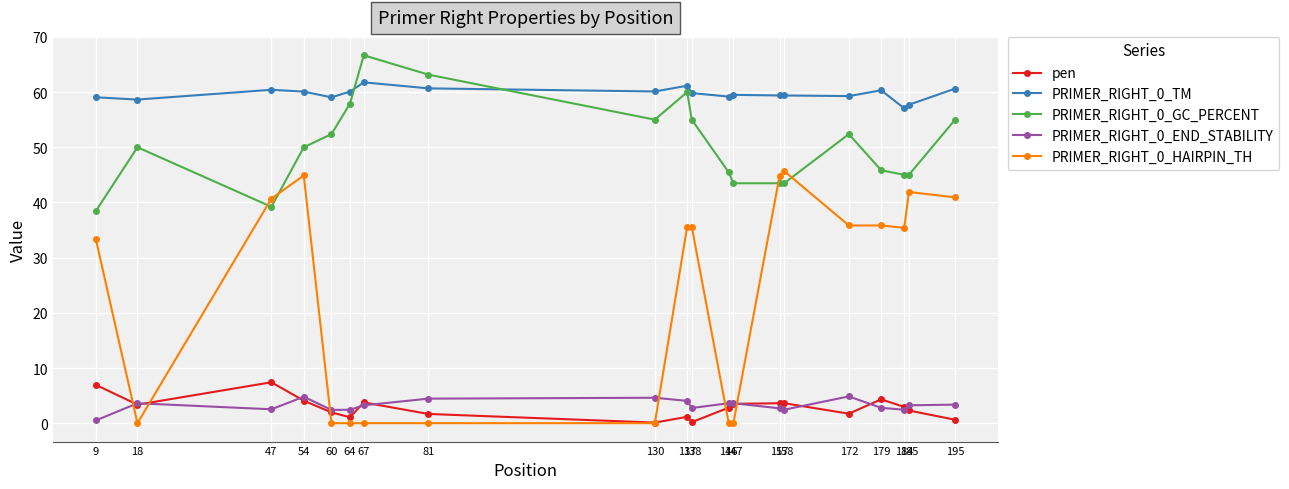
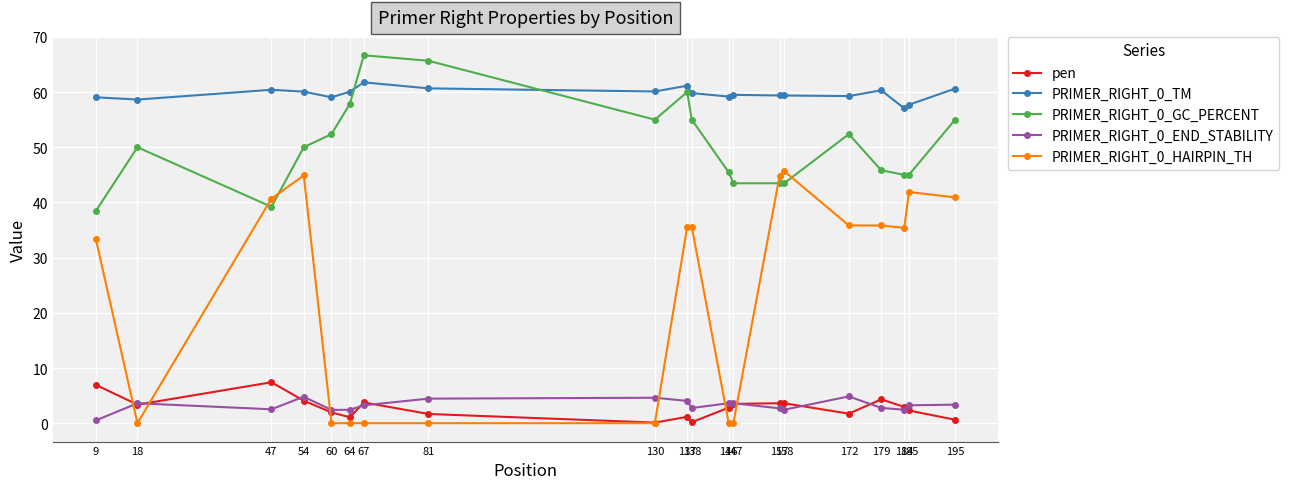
PRIMER_RIGHT_0_GC_PERCENT, 81: 63 -> 66
